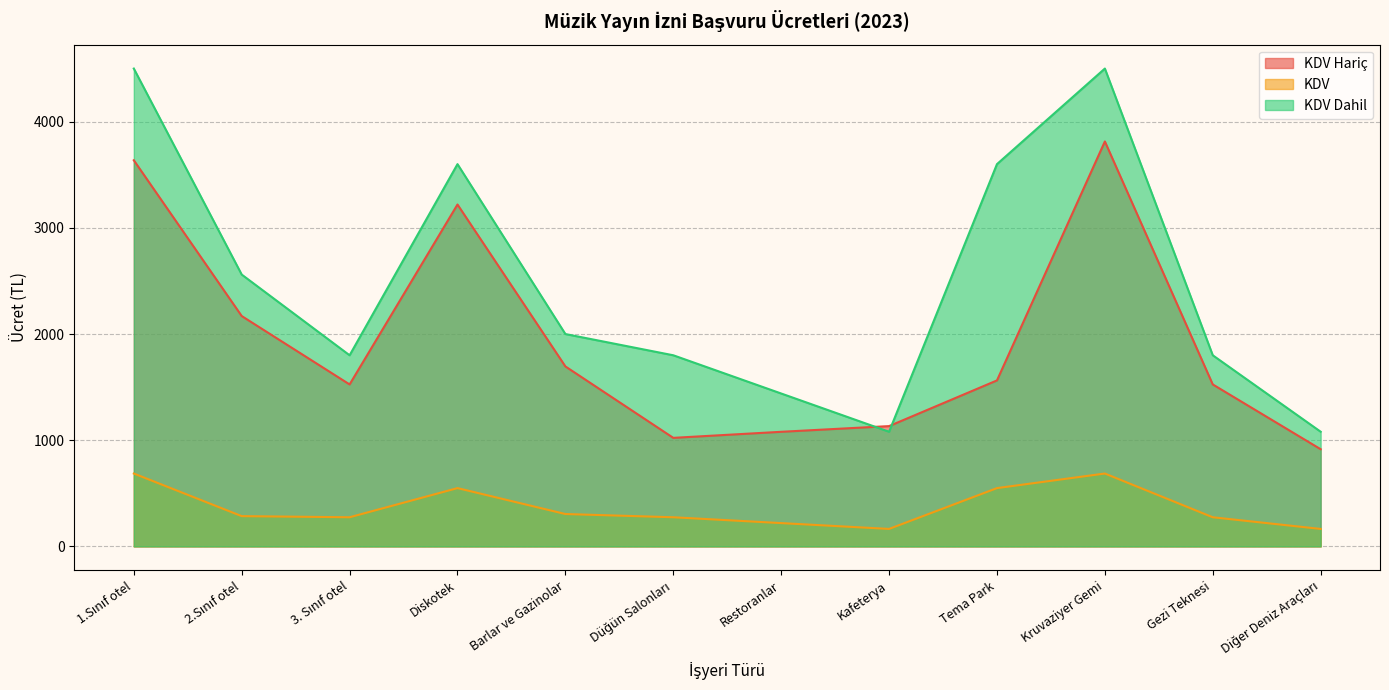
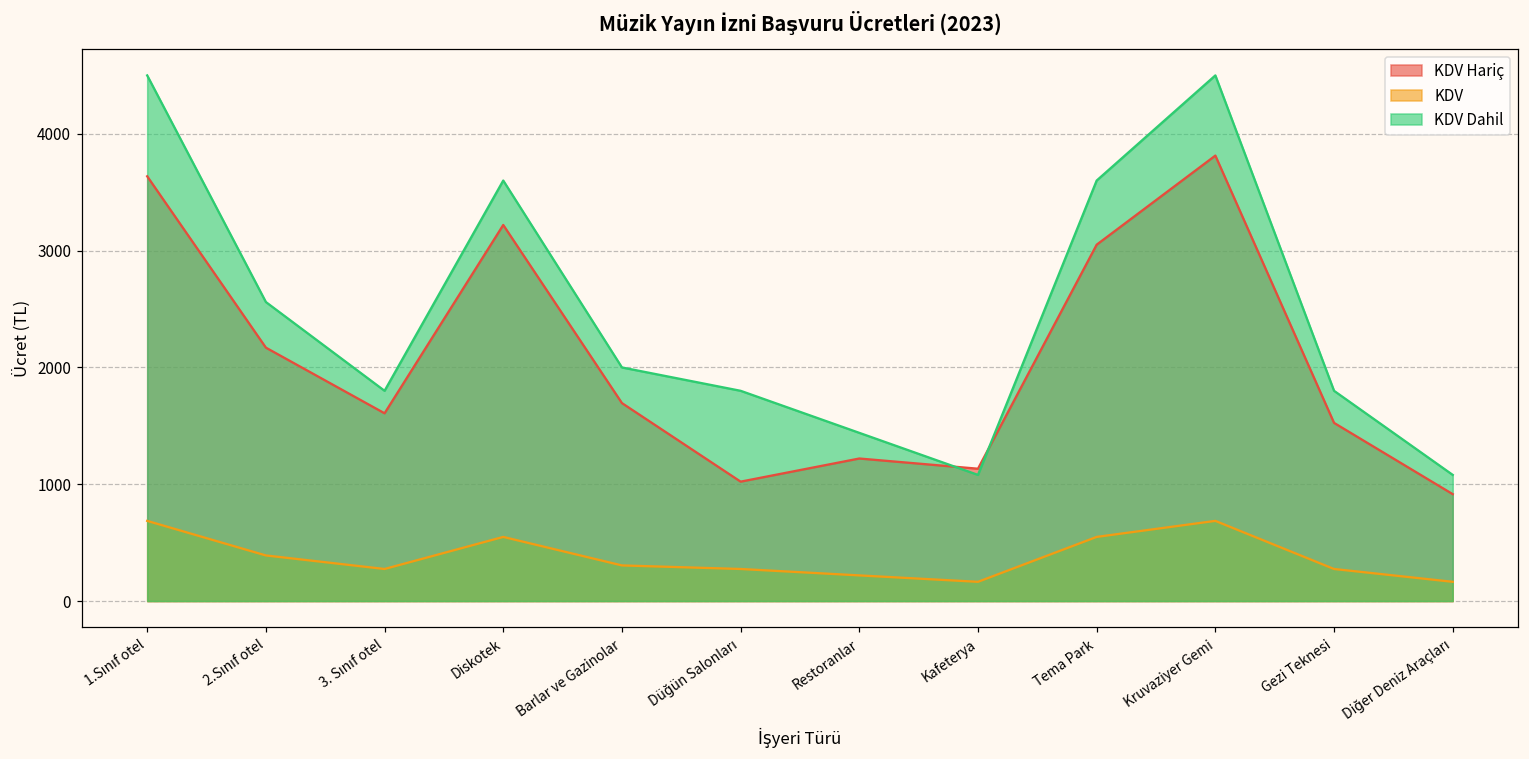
KDV, 2.Sınıf otel: 290 -> 390
KDV Hariç, 3. Sınıf otel: 1530 -> 1610
KDV Hariç, Restoranlar: 1080 -> 1220
KDV Hariç, Tema Park: 1560 -> 3050
